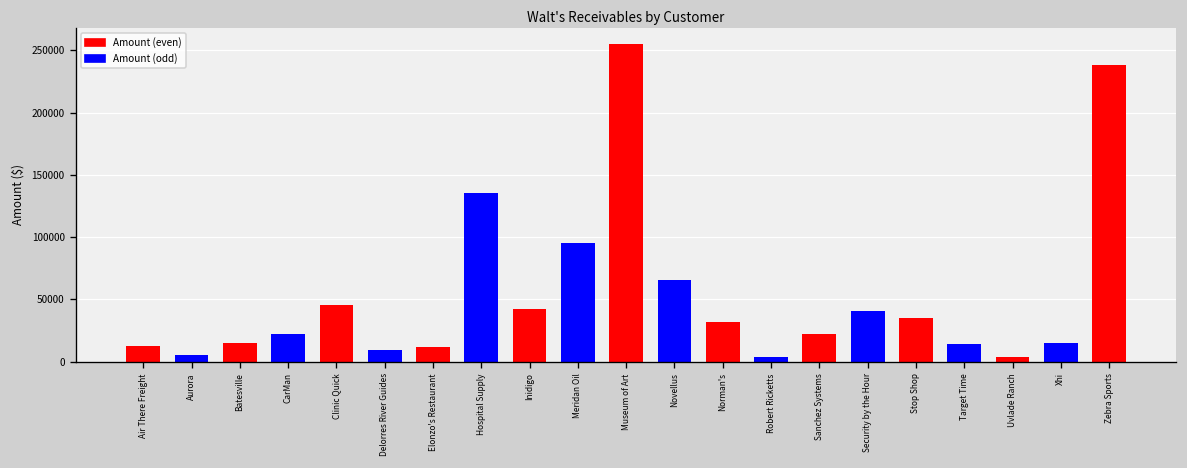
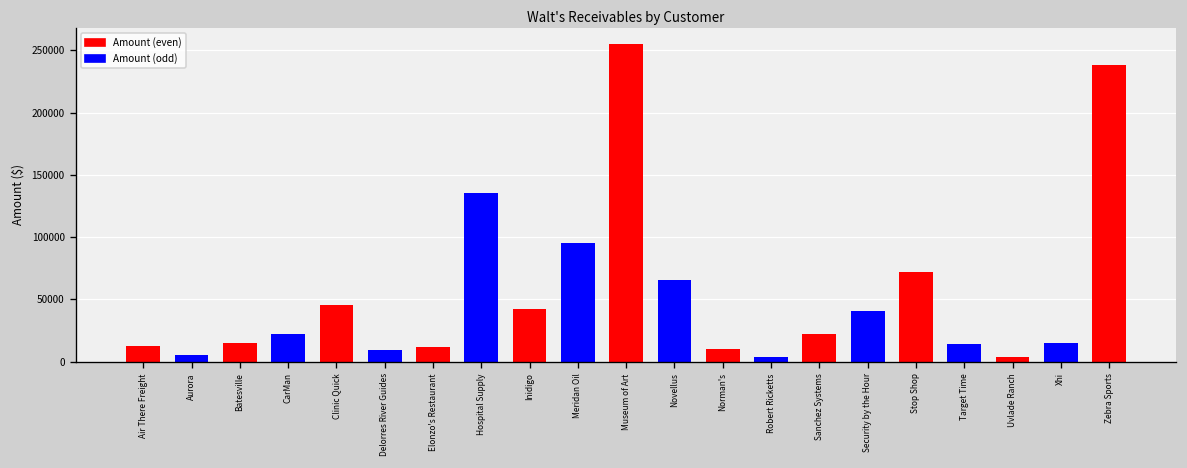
Norman's: 32000 -> 10000
Stop Shop: 35000 -> 72000
